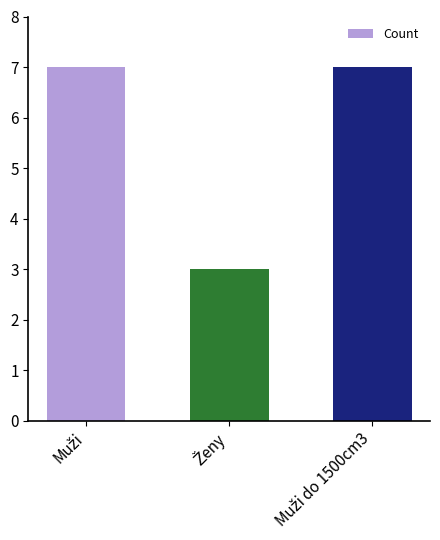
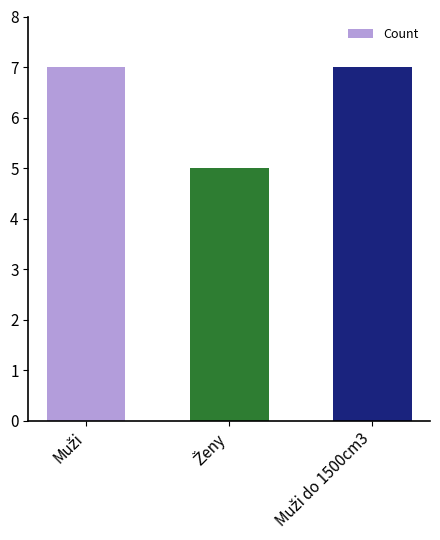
Ženy: 3 -> 5
